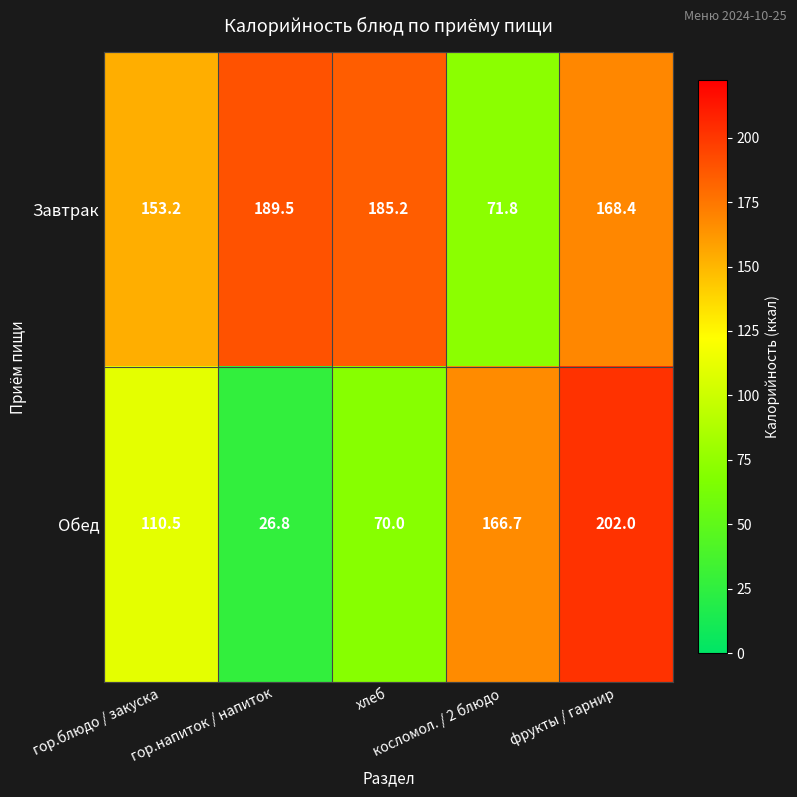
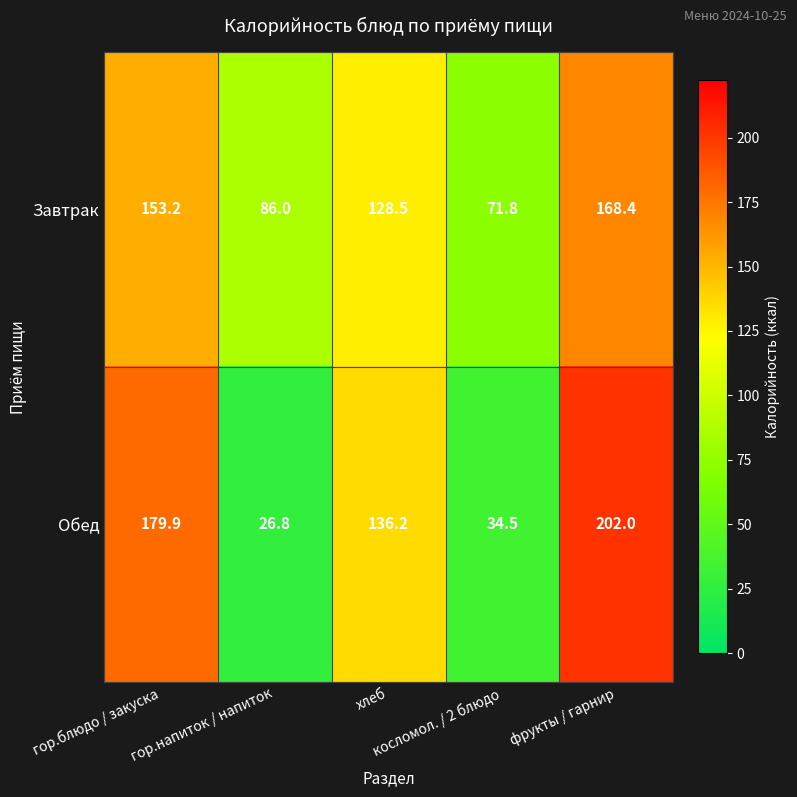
Завтрак, гор.напиток / напиток: 189.5 -> 86.0
Завтрак, хлеб: 185.2 -> 128.5
Обед, гор.блюдо / закуска: 110.5 -> 179.9
Обед, хлеб: 70.0 -> 136.2
Обед, косломол. / 2 блюдо: 166.7 -> 34.5
